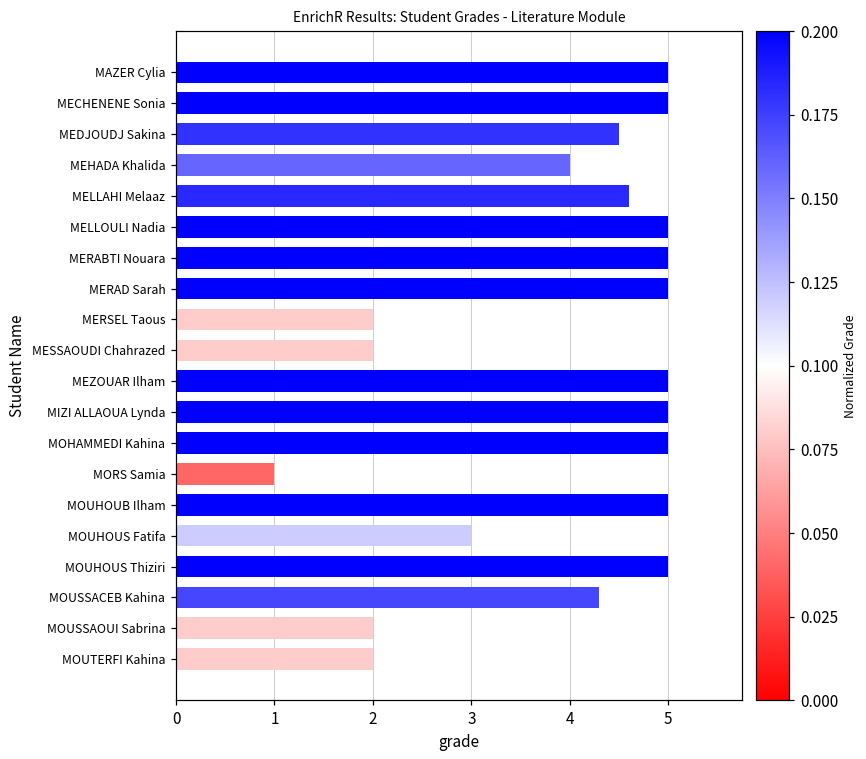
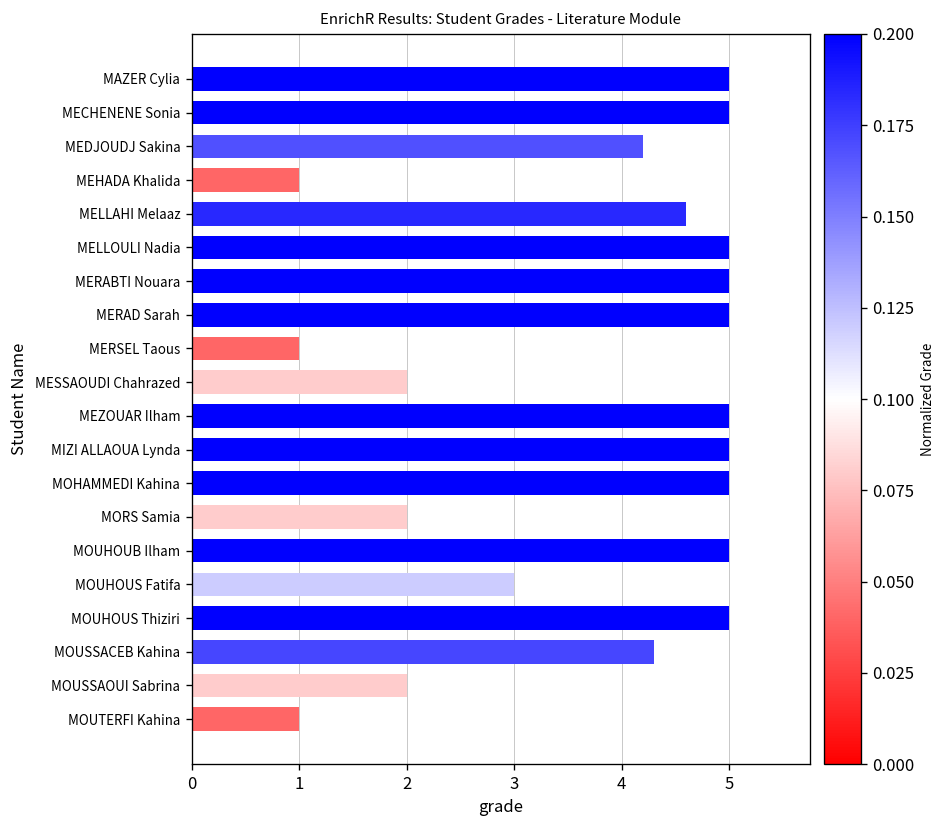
MEDJOUDJ Sakina: 4.5 -> 4.2
MEHADA Khalida: 4 -> 1
MERSEL Taous: 2 -> 1
MORS Samia: 1 -> 2
MOUTERFI Kahina: 2 -> 1
